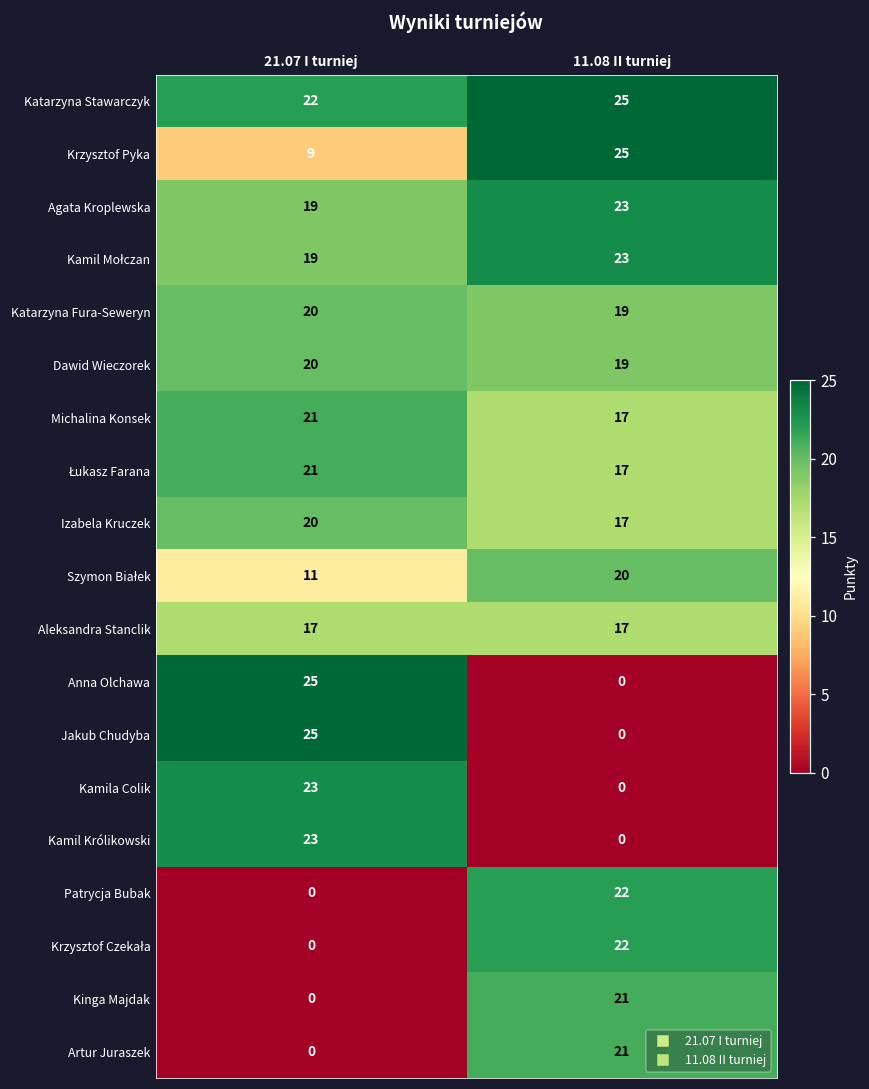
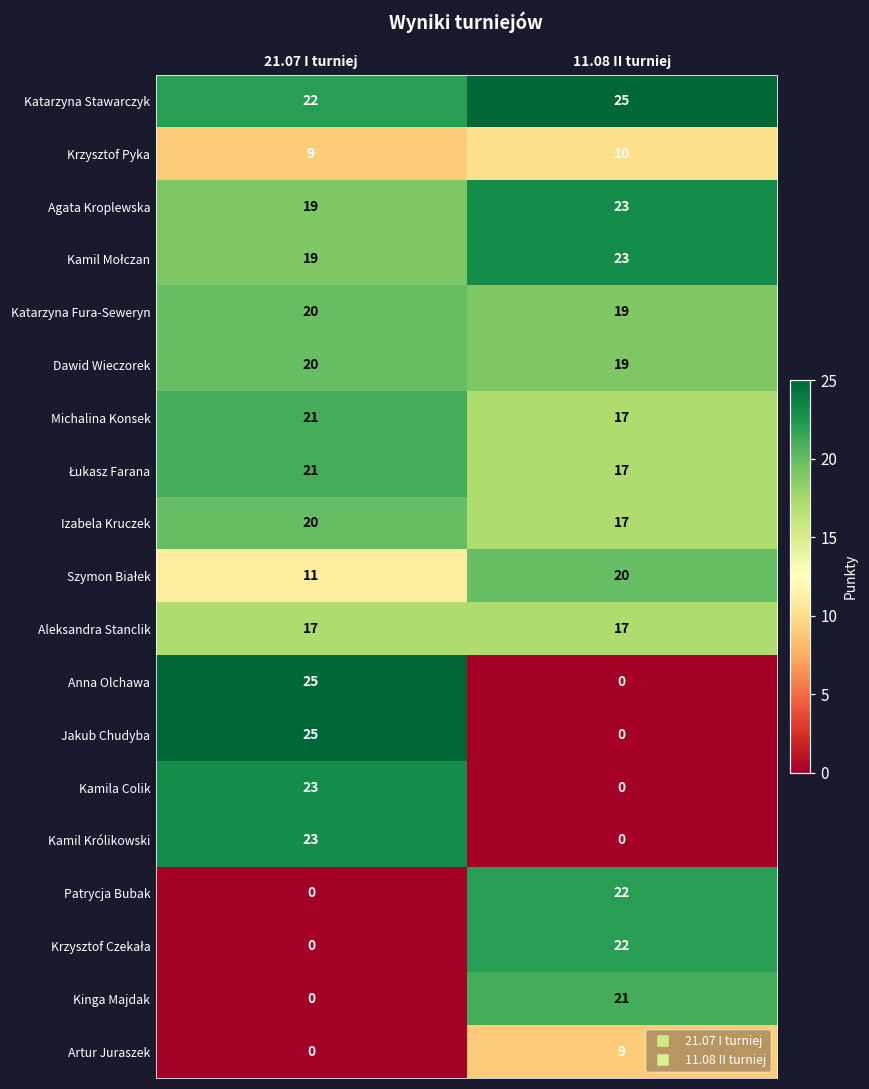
Krzysztof Pyka, 11.08 II turniej: 25 -> 10
Artur Juraszek, 11.08 II turniej: 21 -> 9
